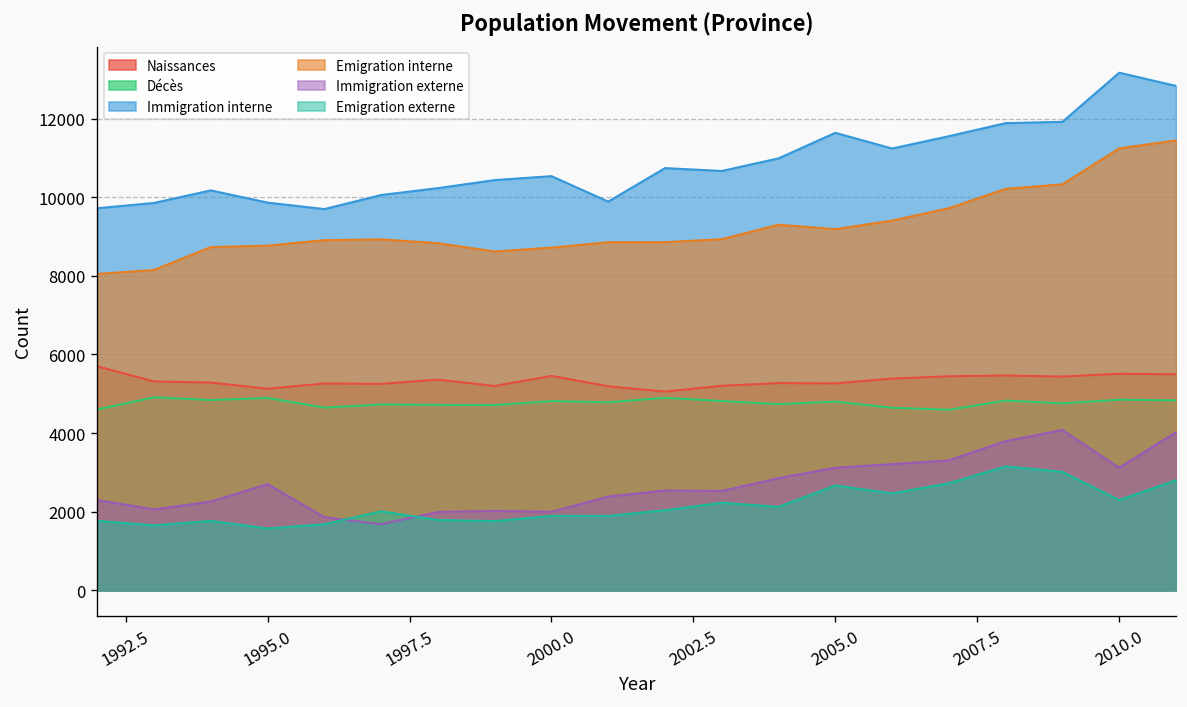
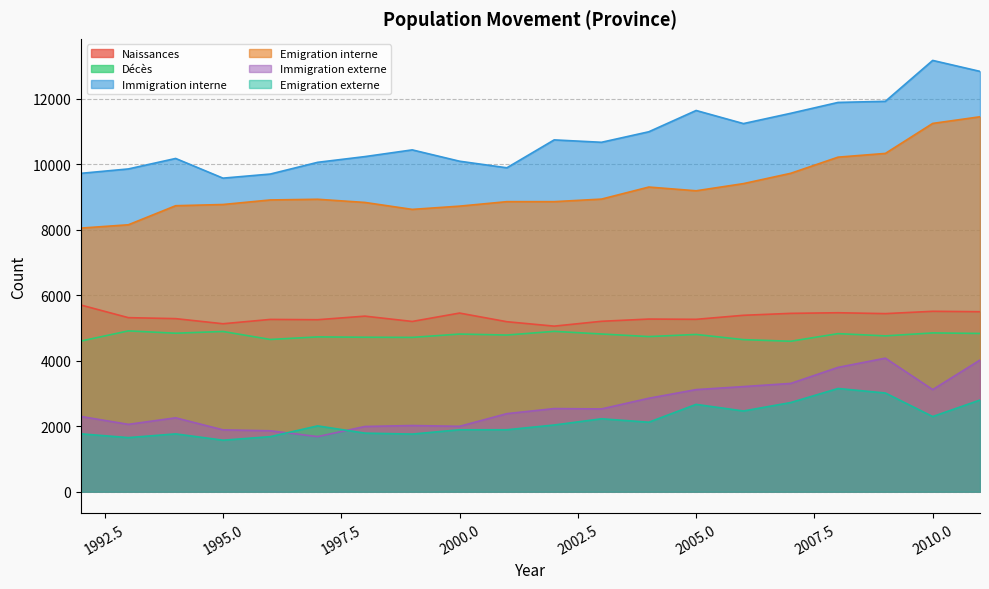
Immigration interne, 1995.0: 9900 -> 9600
Immigration externe, 1995.0: 2700 -> 1900
Immigration interne, 2000.0: 10500 -> 10100
